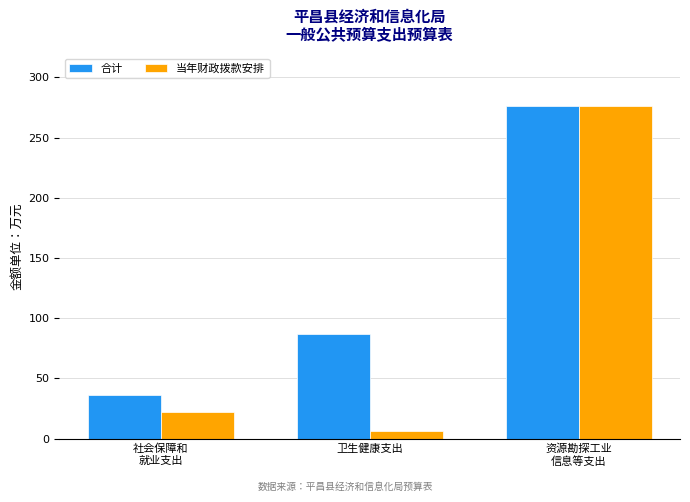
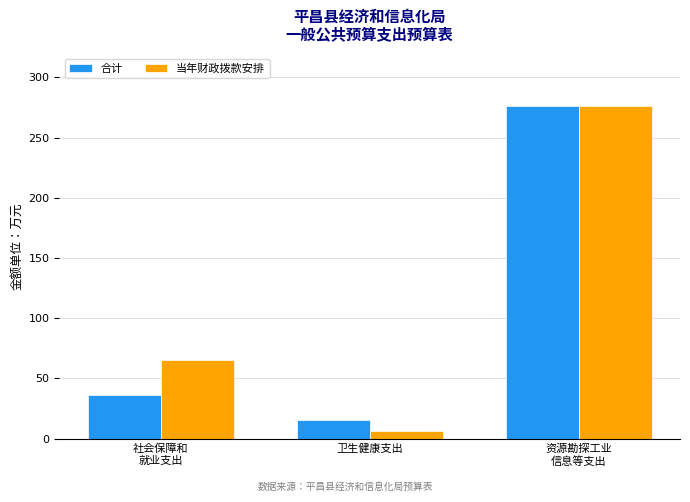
当年财政拨款安排, 社会保障和 就业支出: 22 -> 65
合计, 卫生健康支出: 87 -> 15
